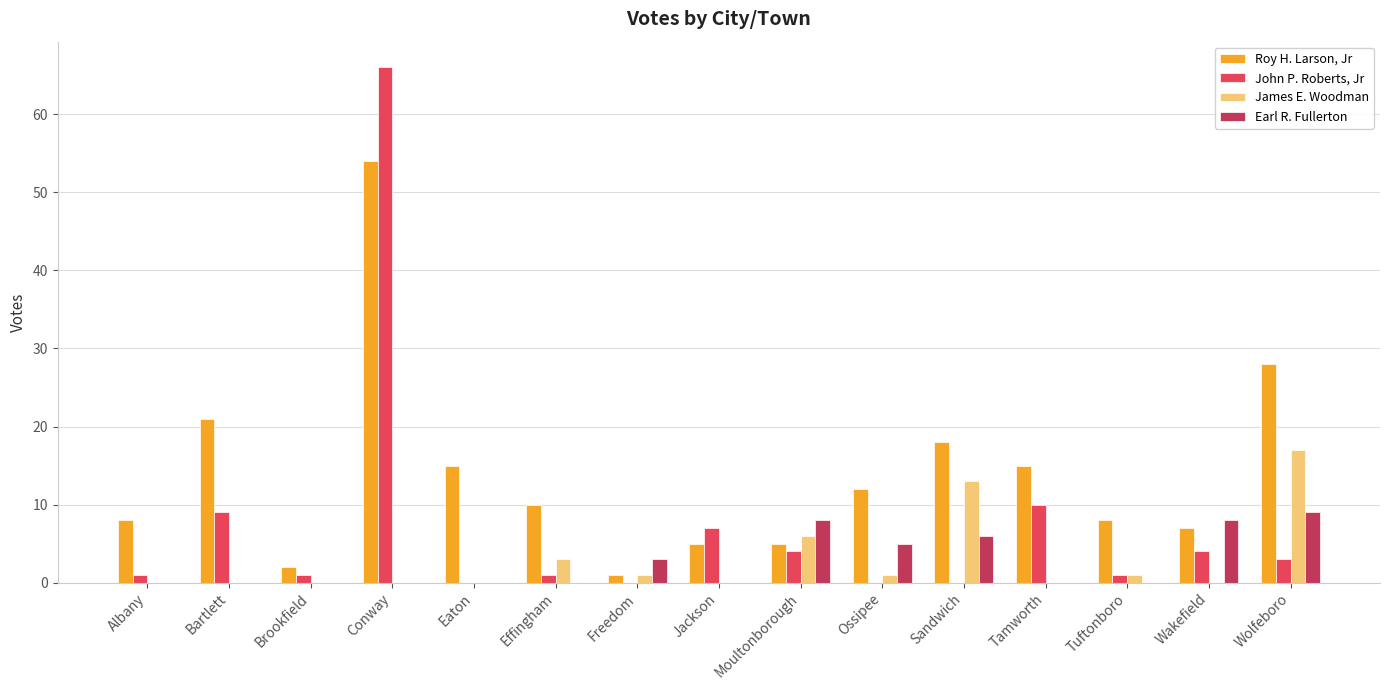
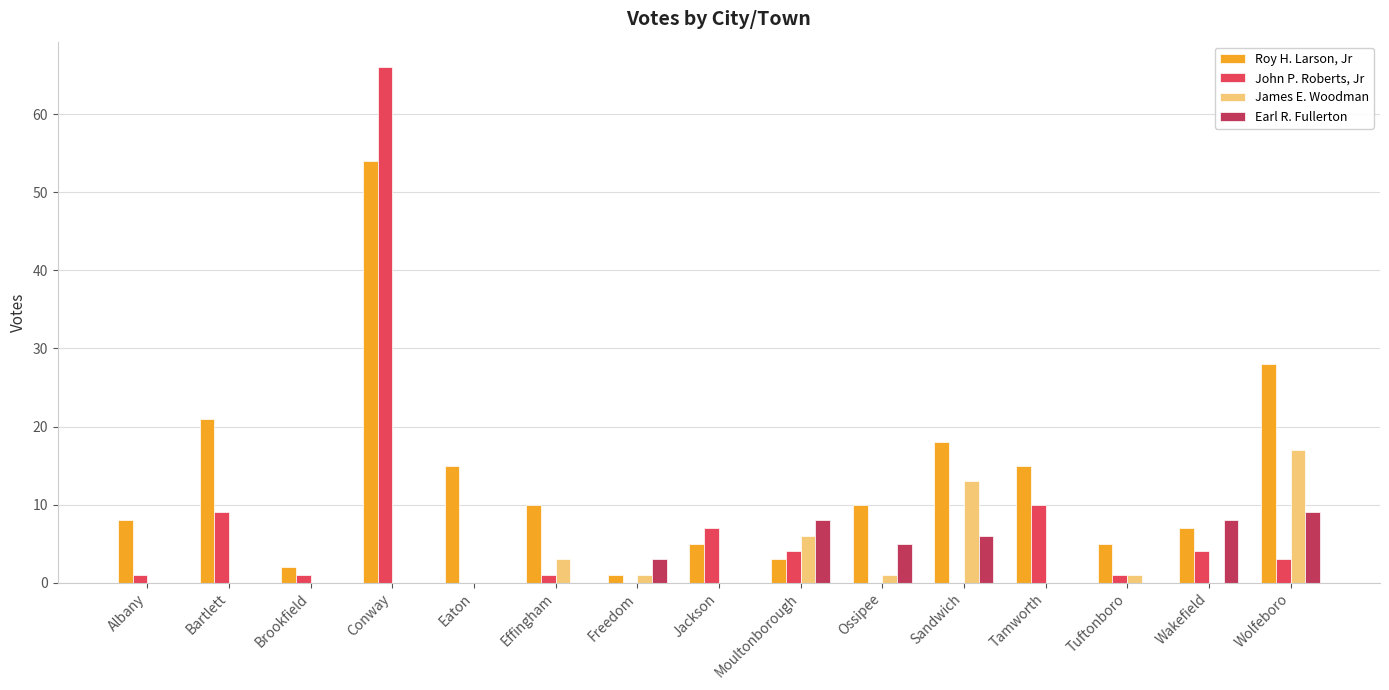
Roy H. Larson, Jr, Moultonborough: 5 -> 3
Roy H. Larson, Jr, Ossipee: 12 -> 10
Roy H. Larson, Jr, Tuftonboro: 8 -> 5
